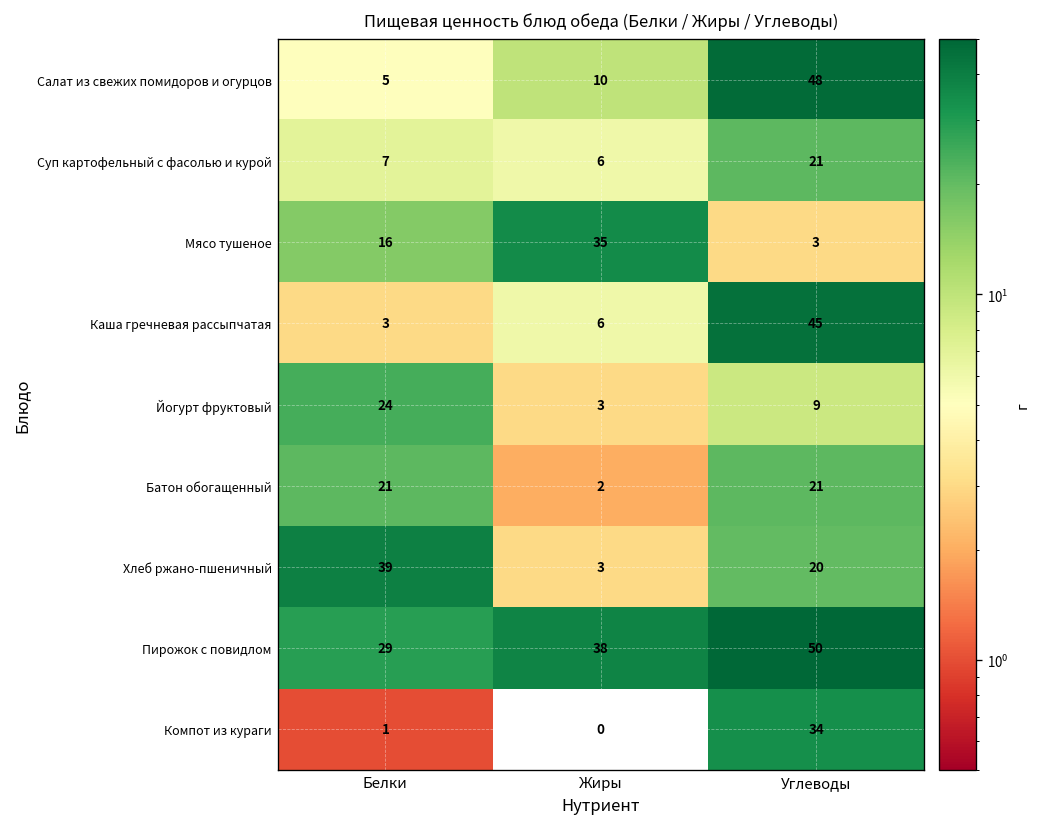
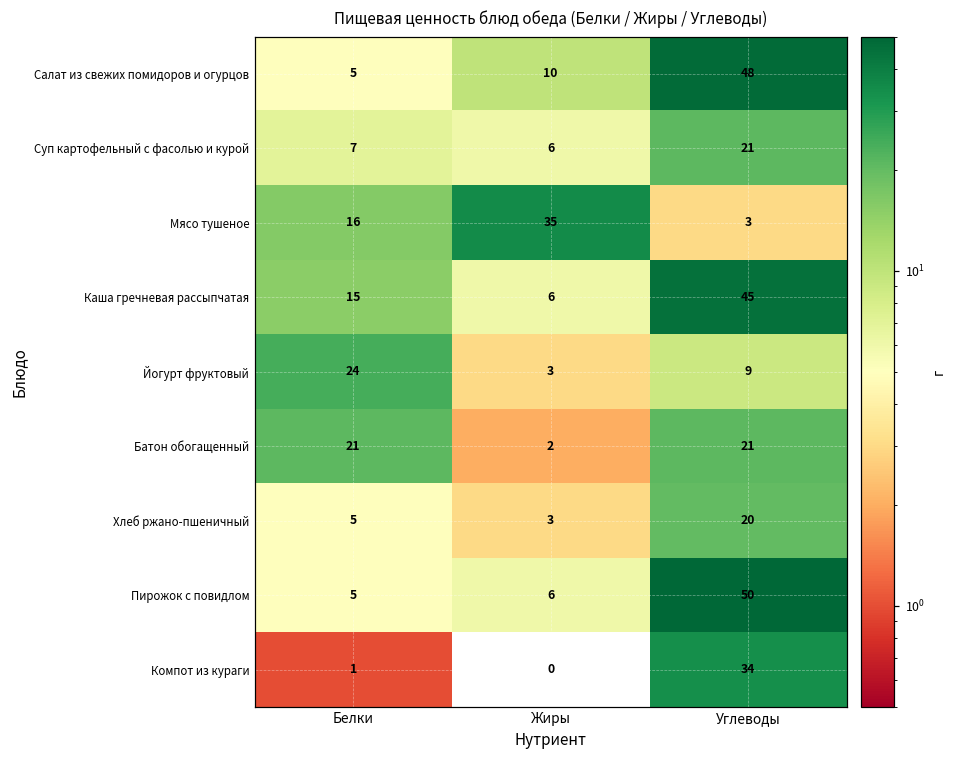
Каша гречневая рассыпчатая, Белки: 3 -> 15
Хлеб ржано-пшеничный, Белки: 39 -> 5
Пирожок с повидлом, Белки: 29 -> 5
Пирожок с повидлом, Жиры: 38 -> 6
